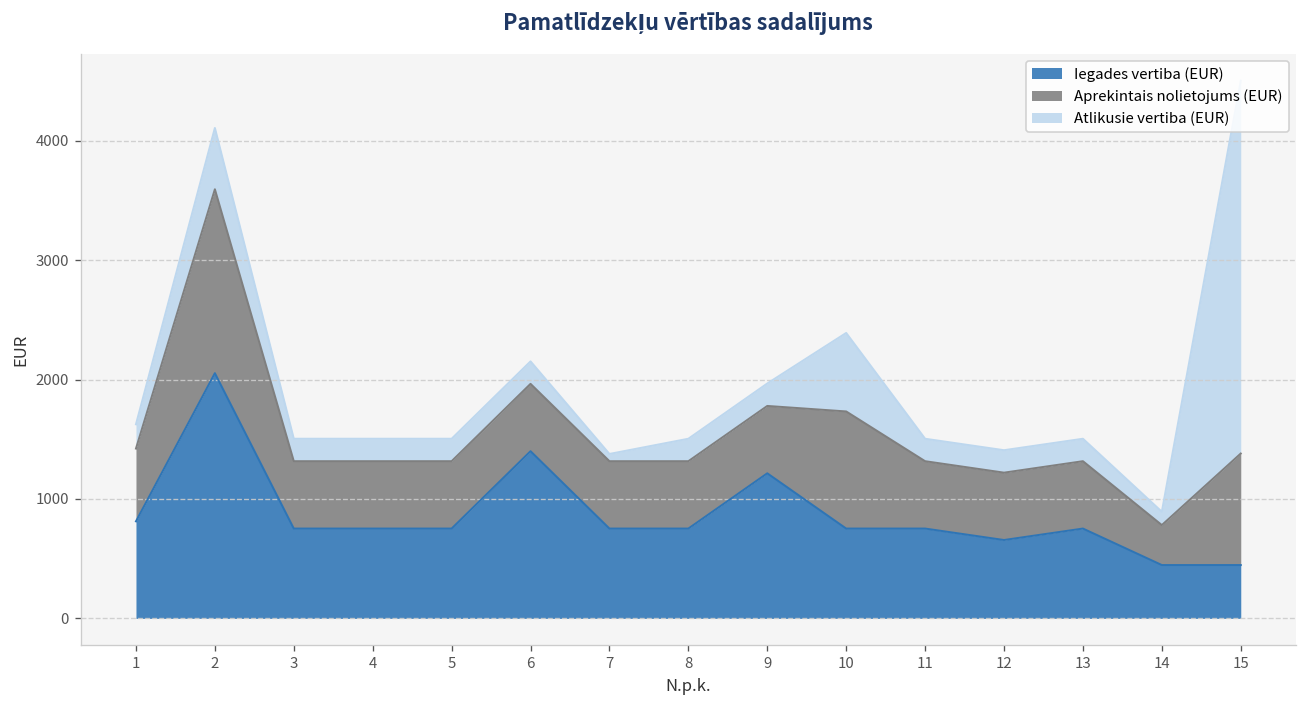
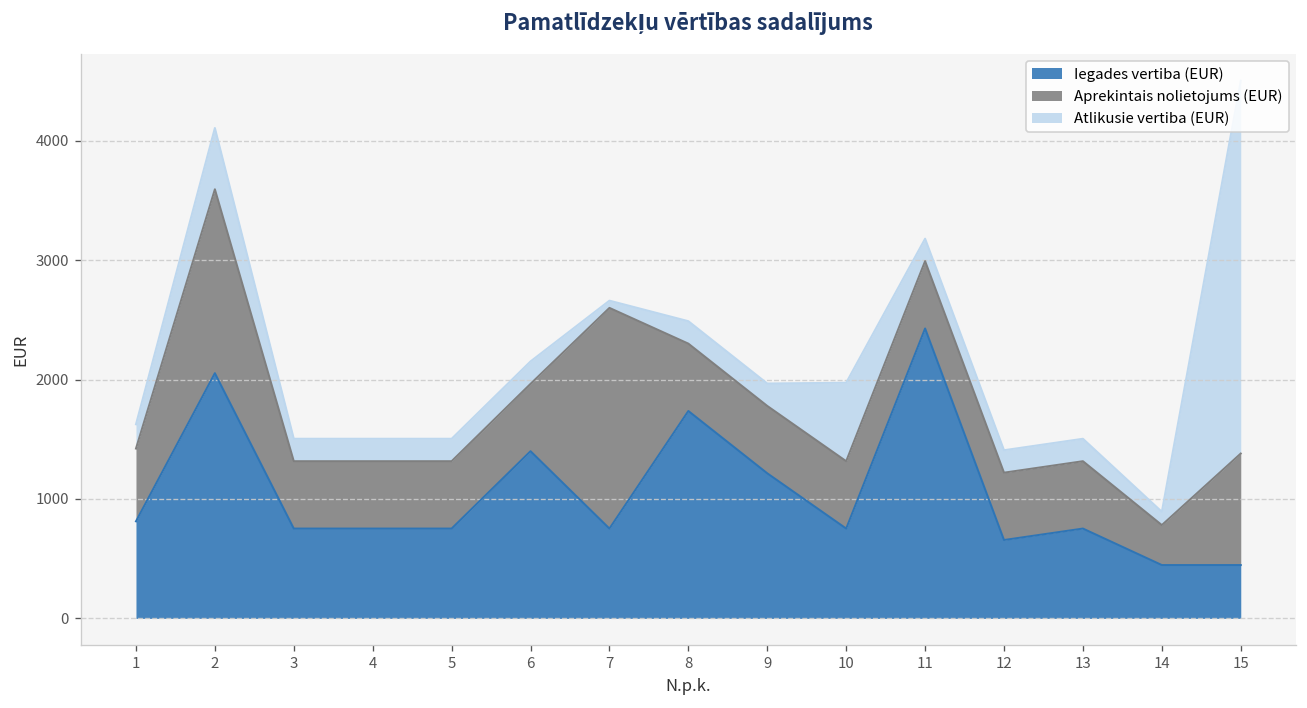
Aprekintais nolietojums (EUR), 7: 600 -> 1800
Iegades vertiba (EUR), 8: 800 -> 1700
Aprekintais nolietojums (EUR), 10: 1000 -> 600
Iegades vertiba (EUR), 11: 800 -> 2400
